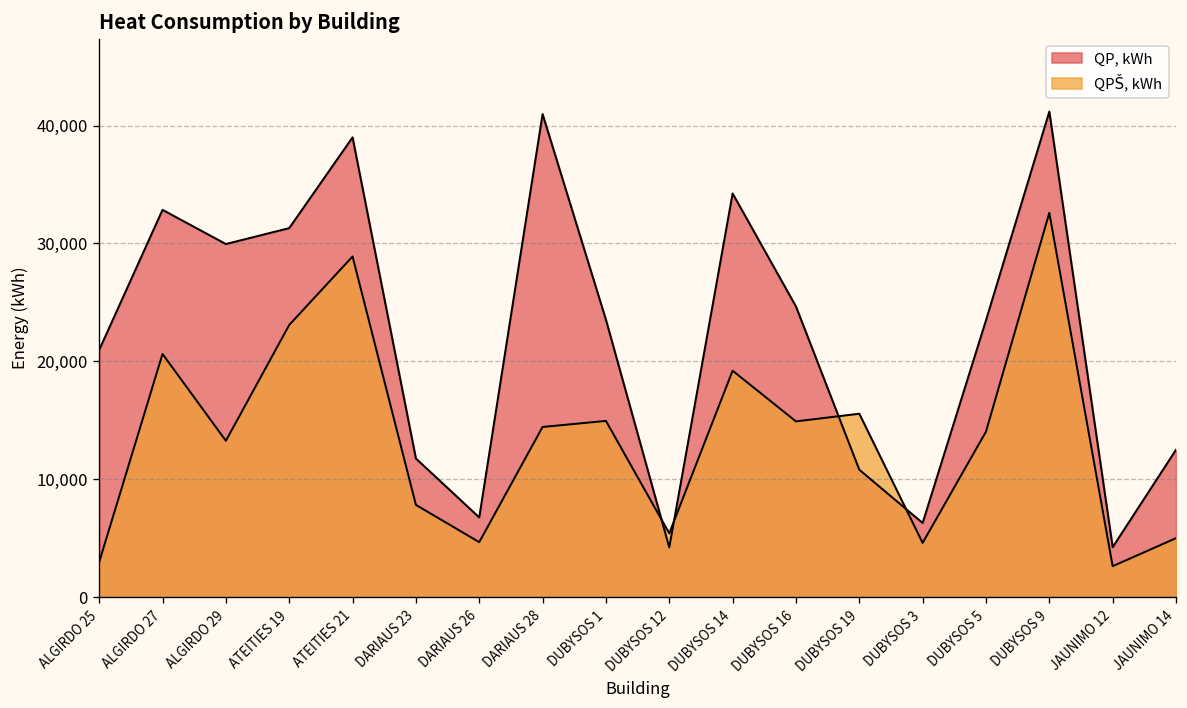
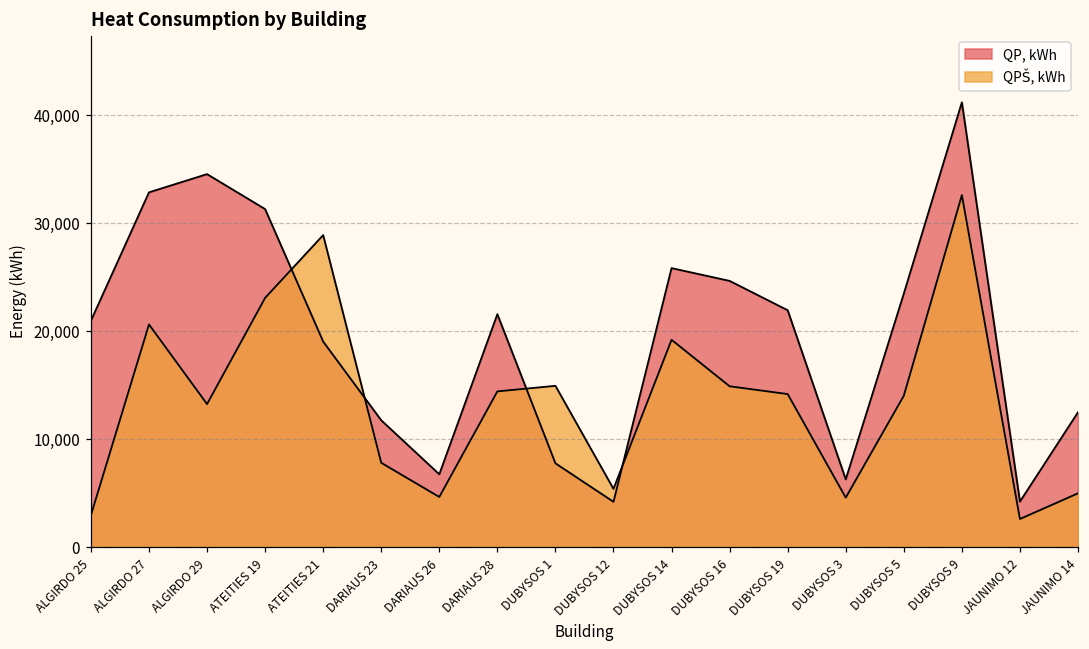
QP, kWh, ALGIRDO 29: 30,000 -> 35,000
QP, kWh, ATEITIES 21: 39,000 -> 19,000
QP, kWh, DARIAUS 28: 41,000 -> 22,000
QP, kWh, DUBYSOS 1: 24,000 -> 8,000
QP, kWh, DUBYSOS 14: 34,000 -> 26,000
QP, kWh, DUBYSOS 19: 11,000 -> 22,000
QPŠ, kWh, DUBYSOS 19: 16,000 -> 14,000
